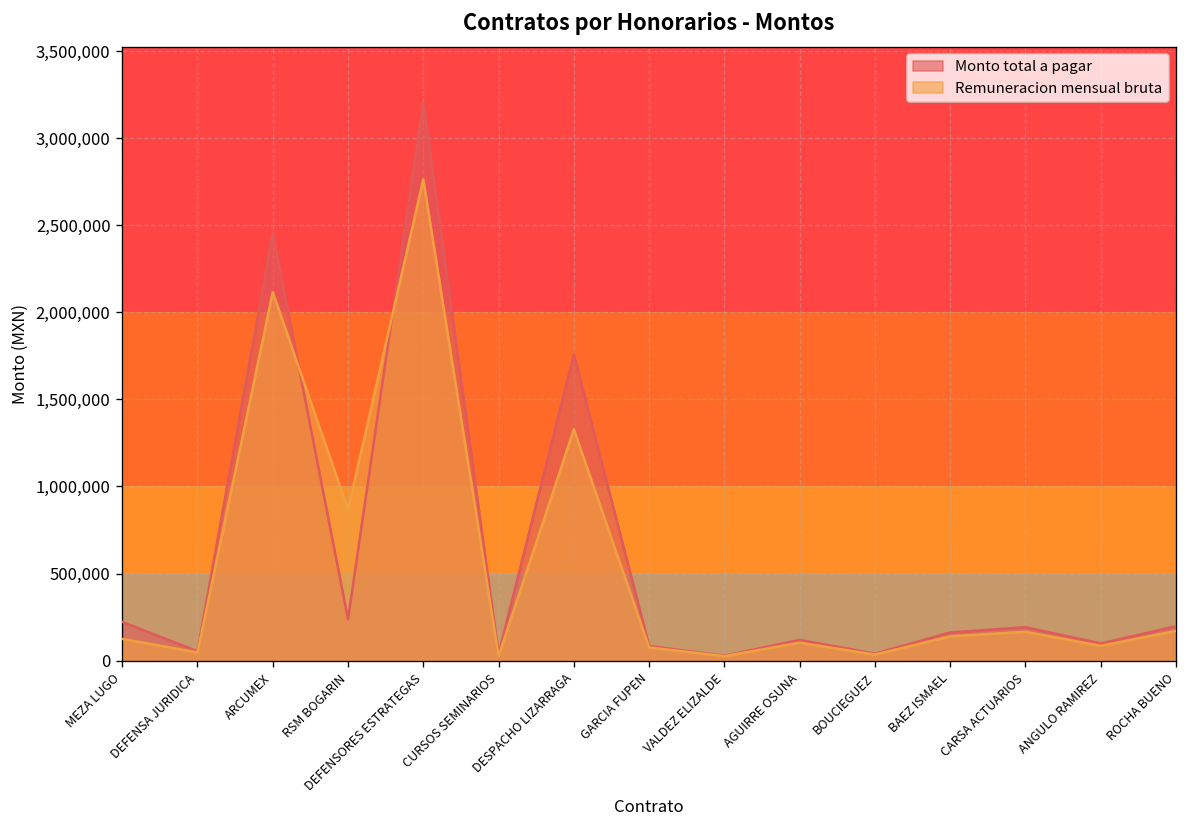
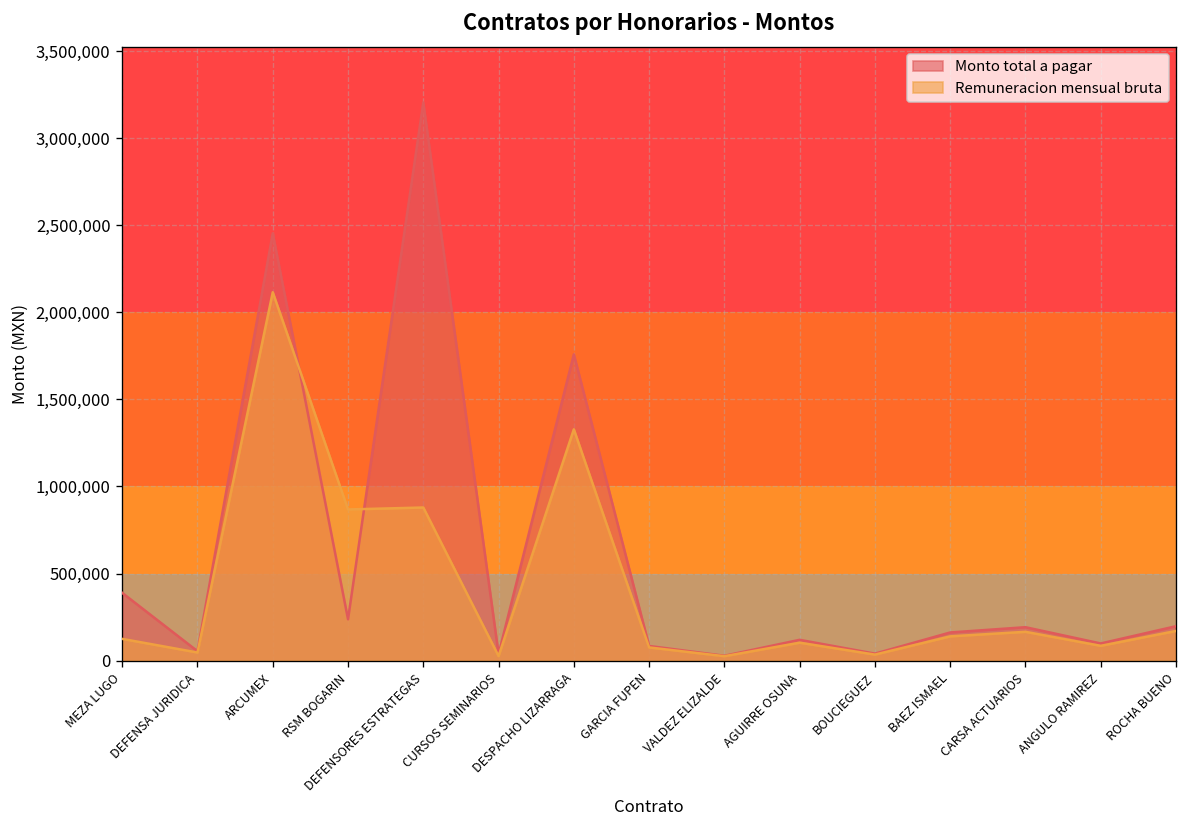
Monto total a pagar, MEZA LUGO: 220,000 -> 390,000
Remuneracion mensual bruta, DEFENSORES ESTRATEGAS: 2,760,000 -> 880,000
